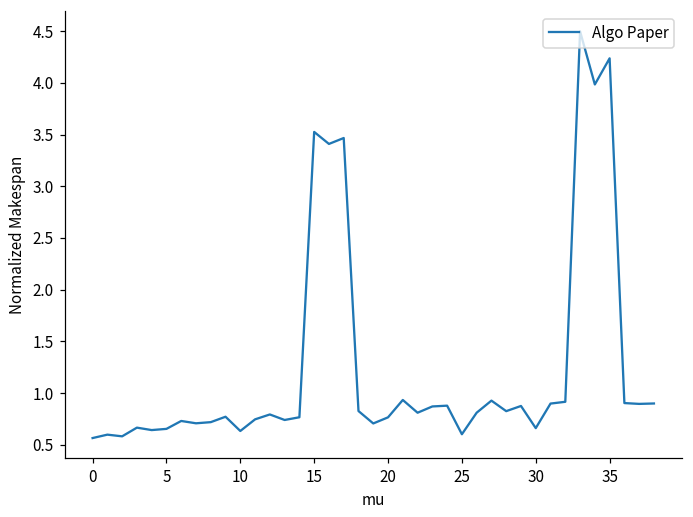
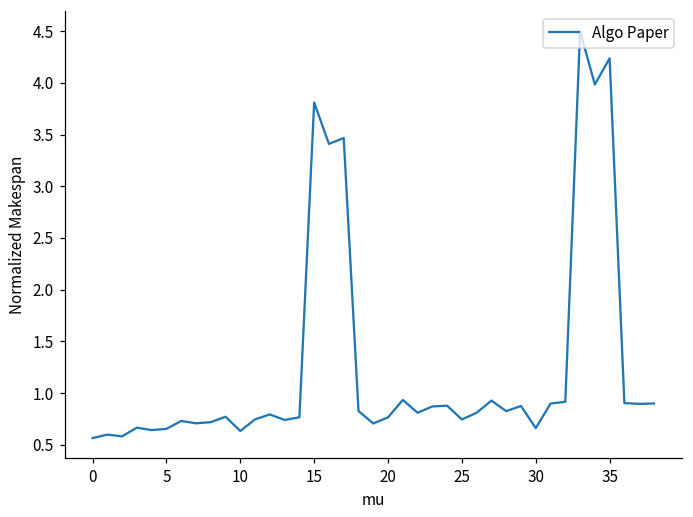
15: 3.5 -> 3.8
25: 0.6 -> 0.7
